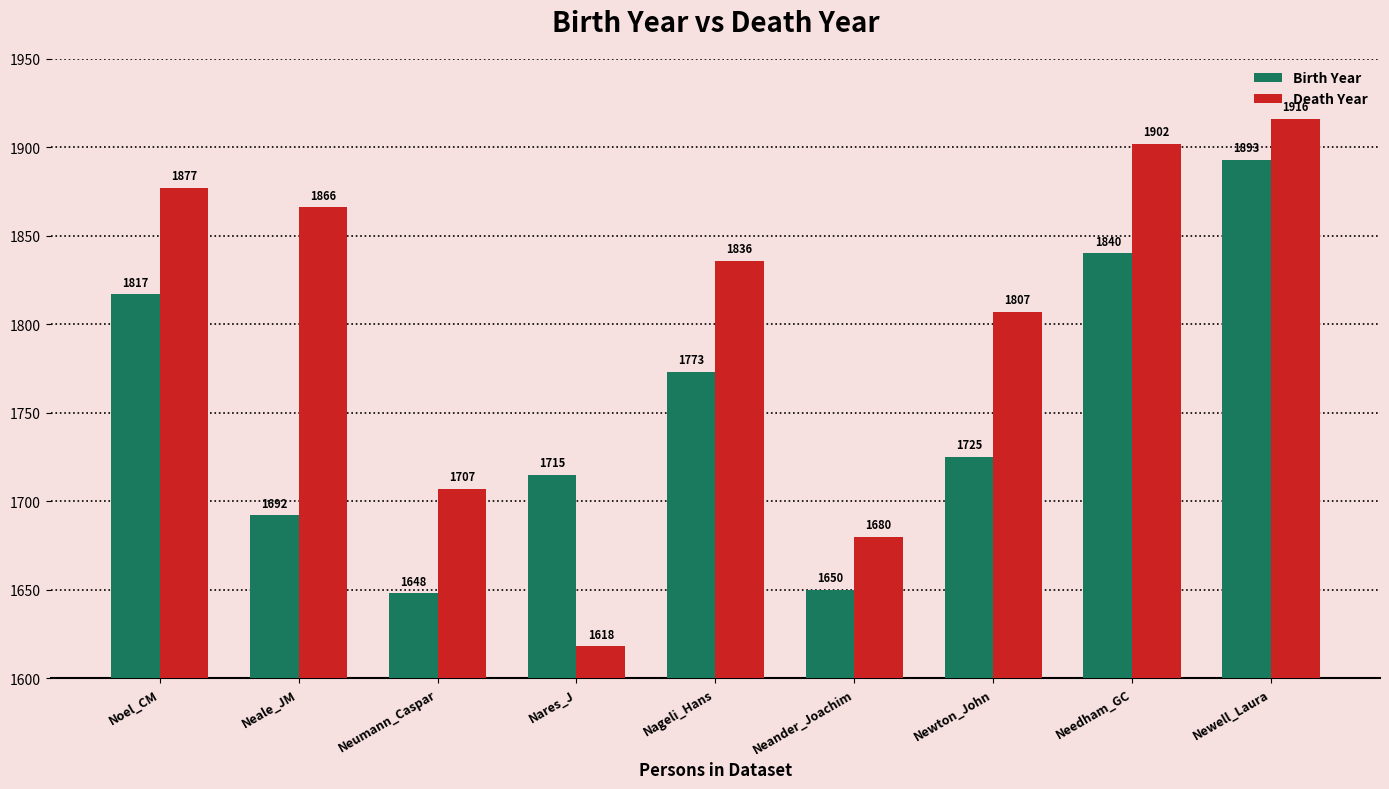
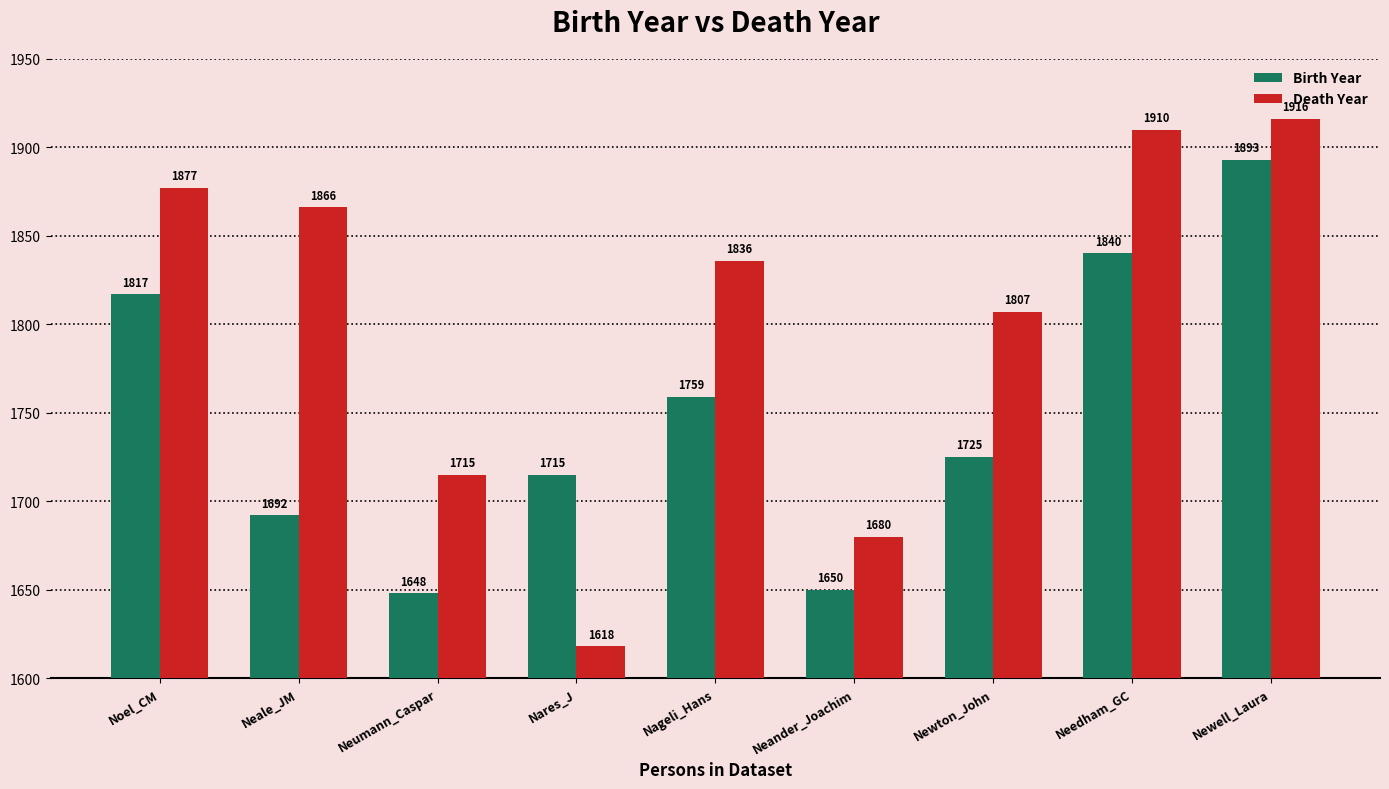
Death Year, Neumann_Caspar: 1707 -> 1715
Birth Year, Nageli_Hans: 1773 -> 1759
Death Year, Needham_GC: 1902 -> 1910
